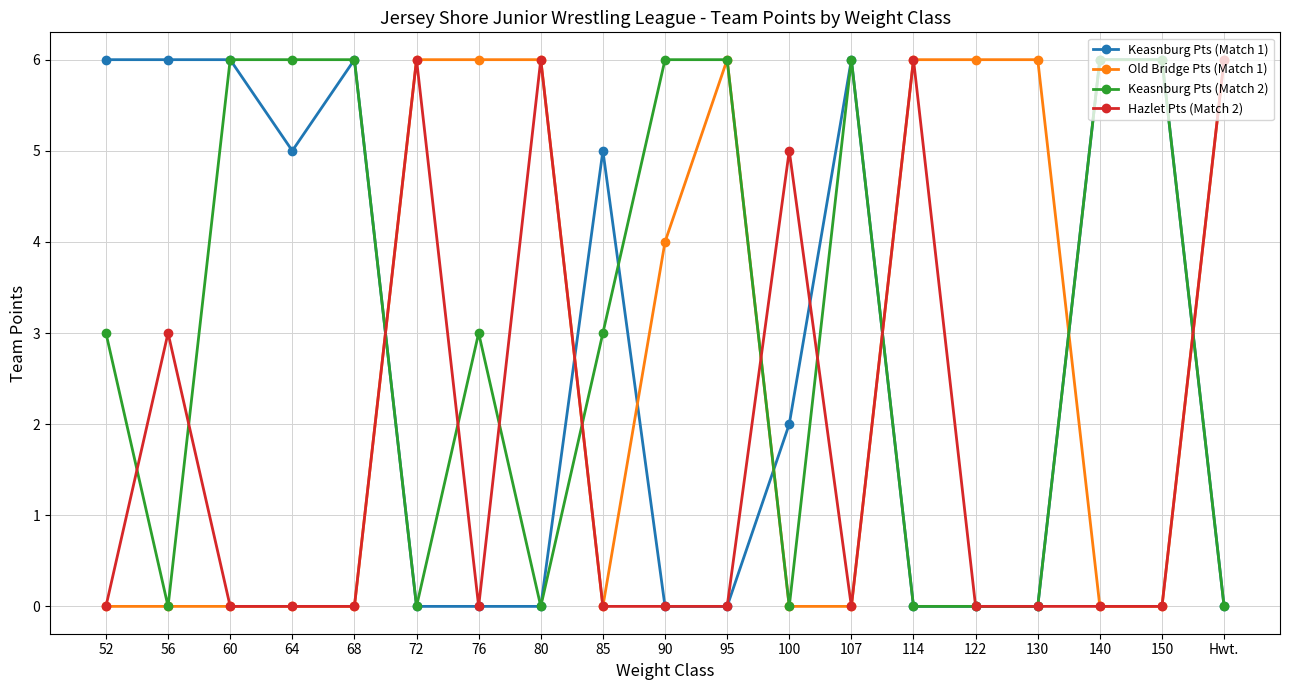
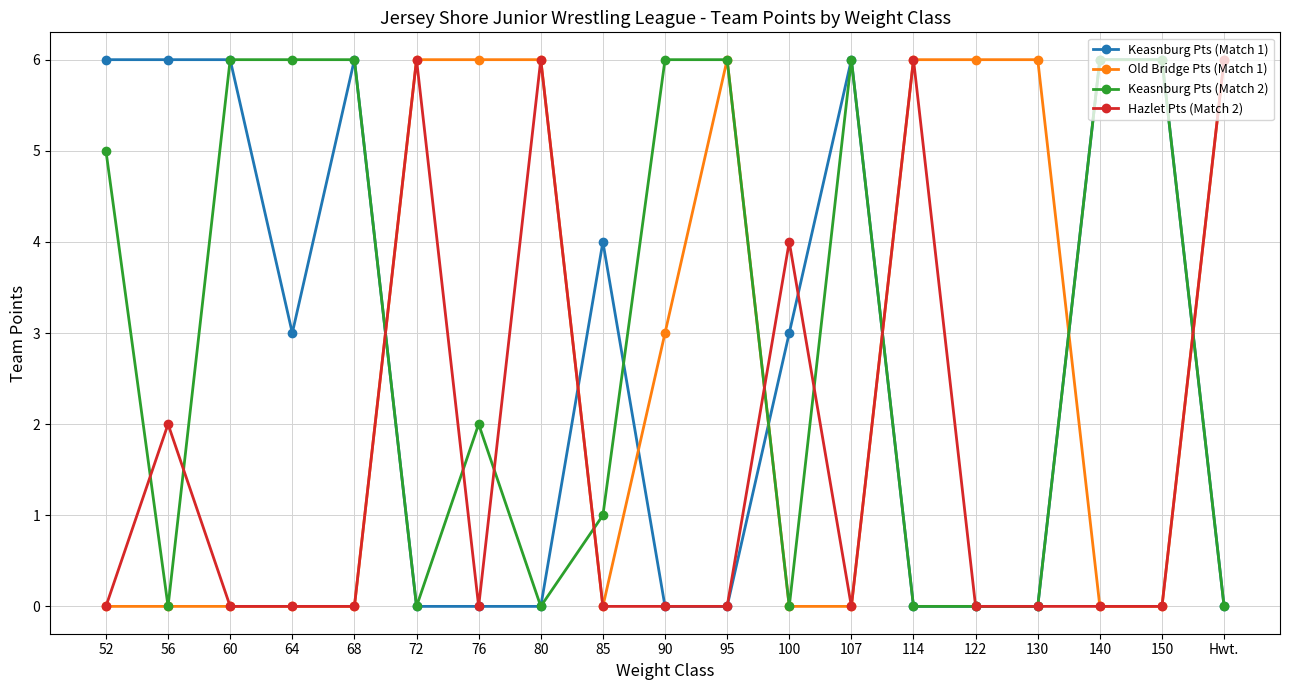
Keasnburg Pts (Match 2), 52: 3 -> 5
Hazlet Pts (Match 2), 56: 3 -> 2
Keasnburg Pts (Match 1), 64: 5 -> 3
Keasnburg Pts (Match 2), 76: 3 -> 2
Keasnburg Pts (Match 1), 85: 5 -> 4
Keasnburg Pts (Match 2), 85: 3 -> 1
Old Bridge Pts (Match 1), 90: 4 -> 3
Keasnburg Pts (Match 1), 100: 2 -> 3
Hazlet Pts (Match 2), 100: 5 -> 4
